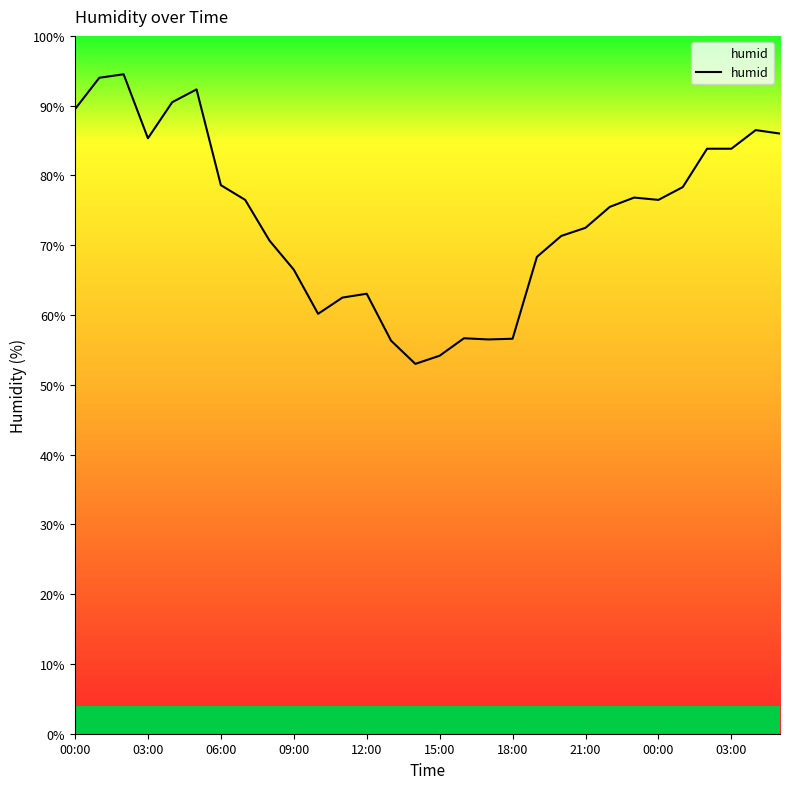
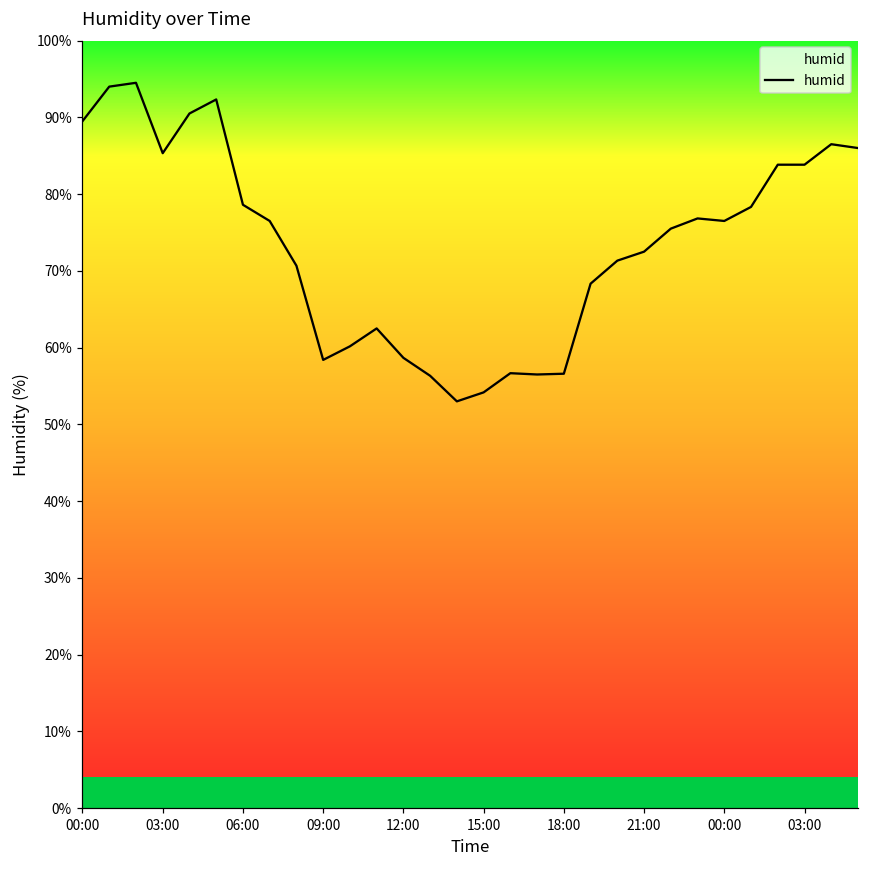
09:00: 67% -> 58%
12:00: 63% -> 59%
